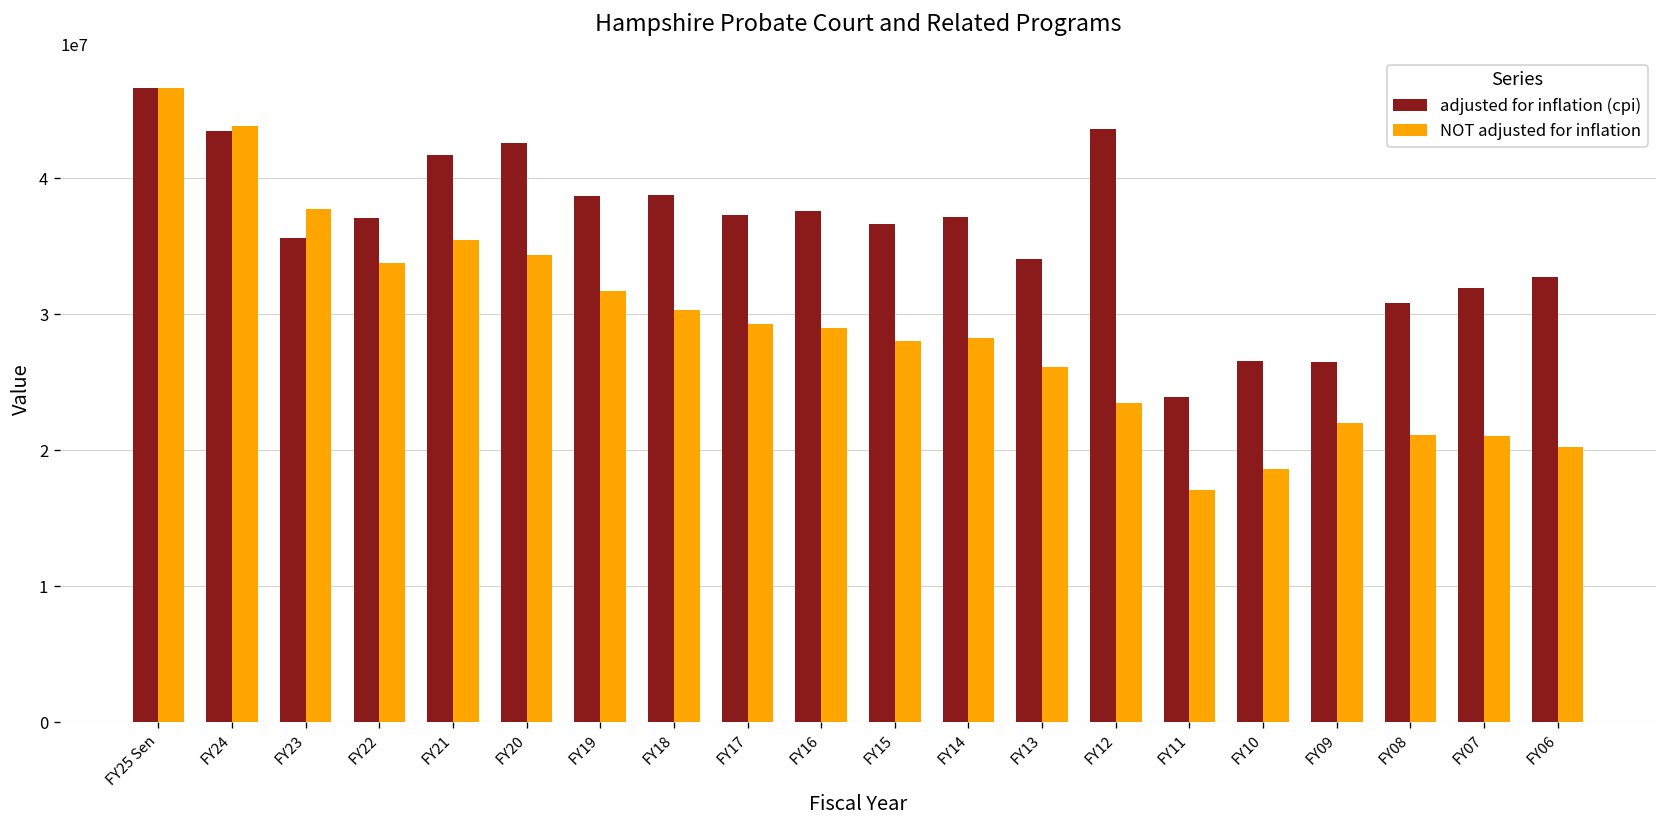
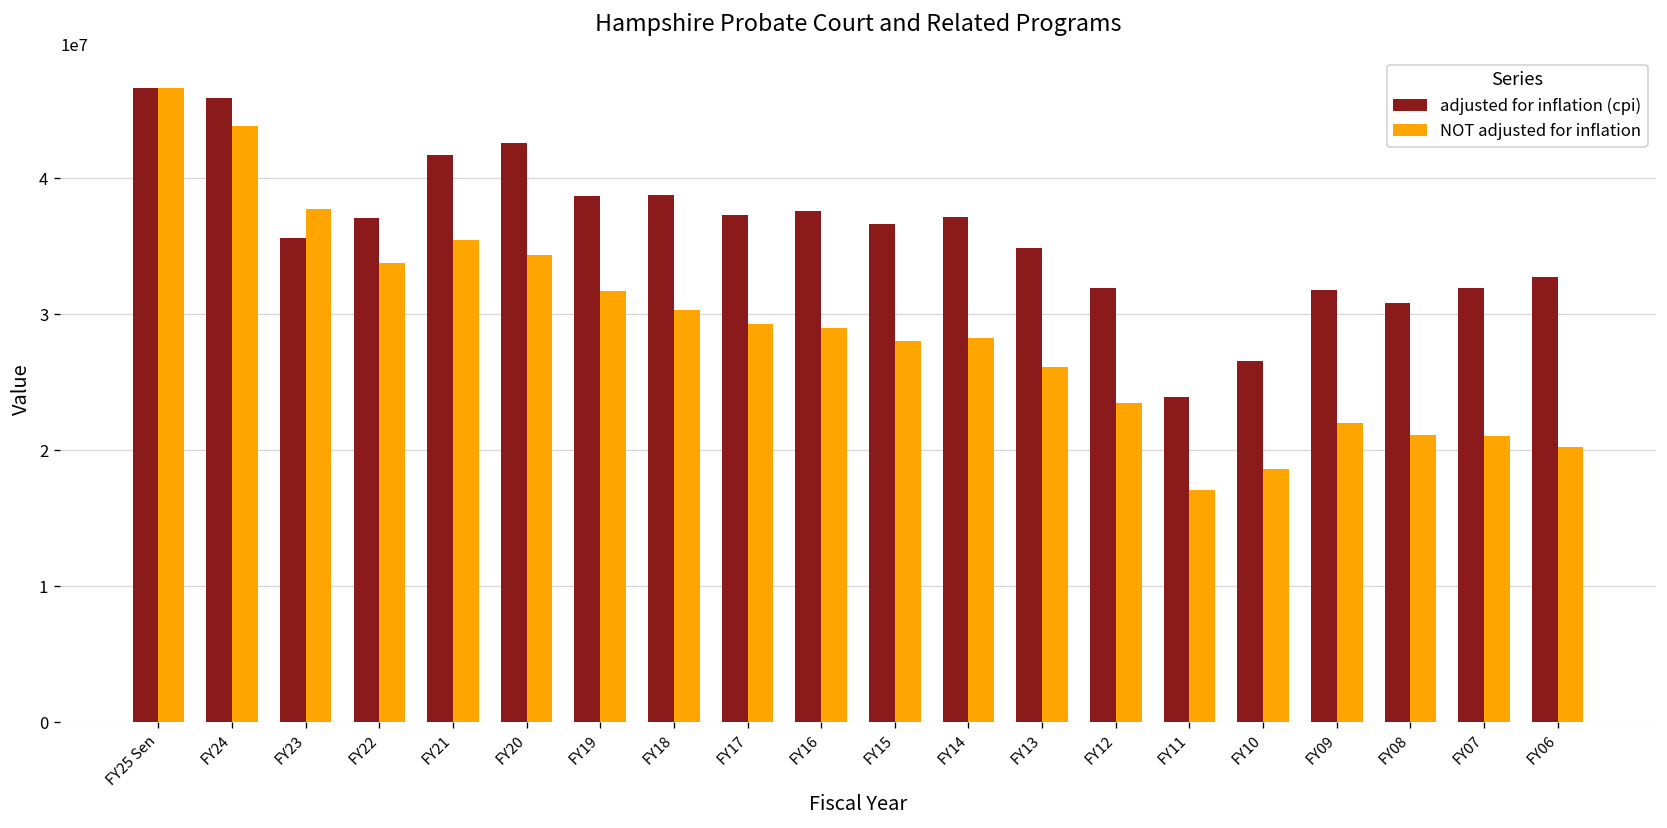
adjusted for inflation (cpi), FY24: 43500000 -> 45900000
adjusted for inflation (cpi), FY13: 34000000 -> 34900000
adjusted for inflation (cpi), FY12: 43600000 -> 31900000
adjusted for inflation (cpi), FY09: 26500000 -> 31800000
